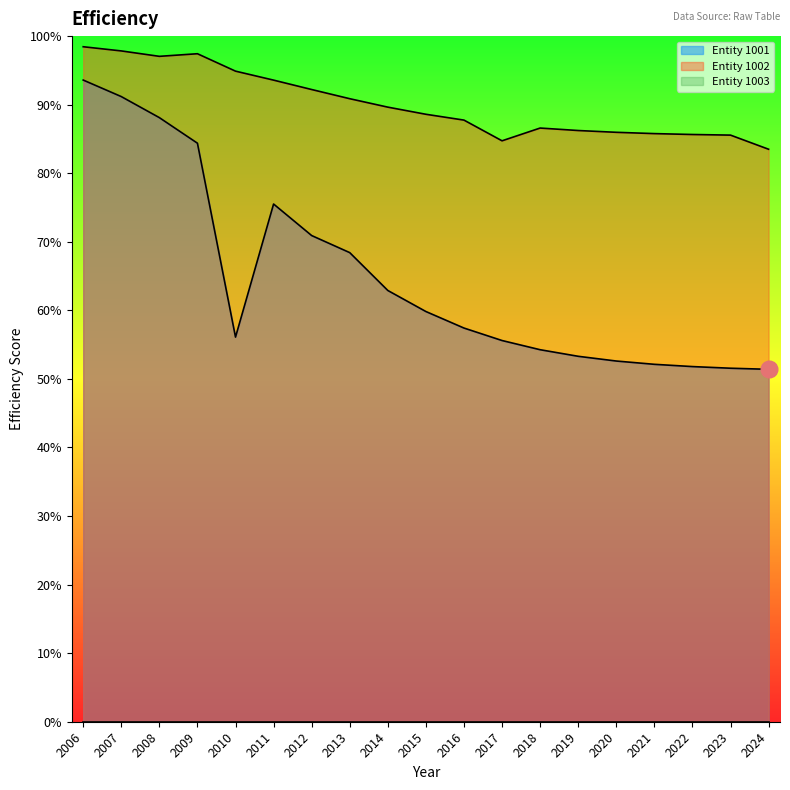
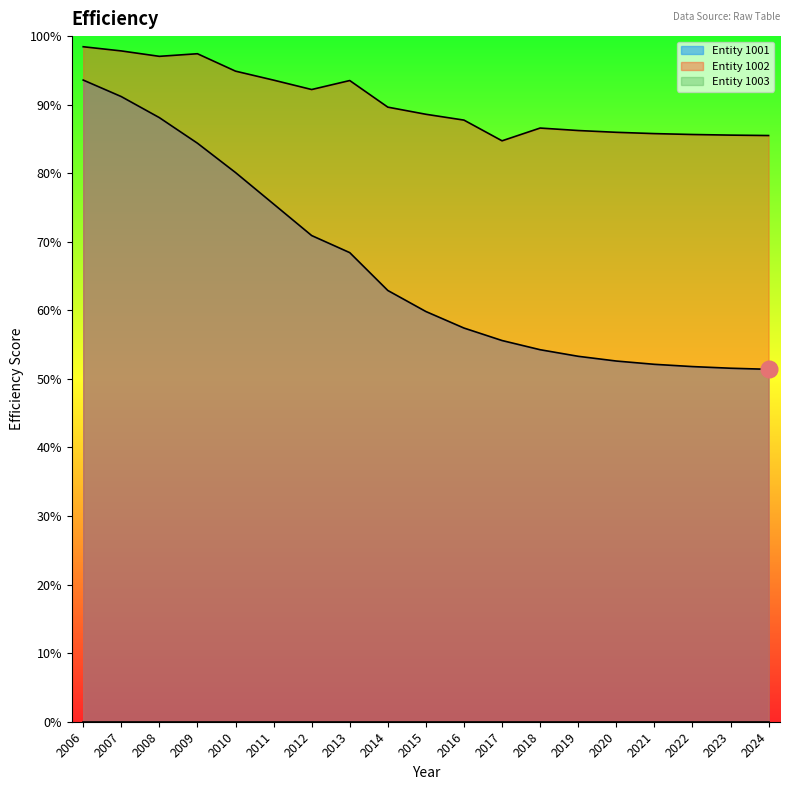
Entity 1001, 2010: 56% -> 80%
Entity 1002, 2013: 91% -> 94%
Entity 1002, 2024: 84% -> 86%
